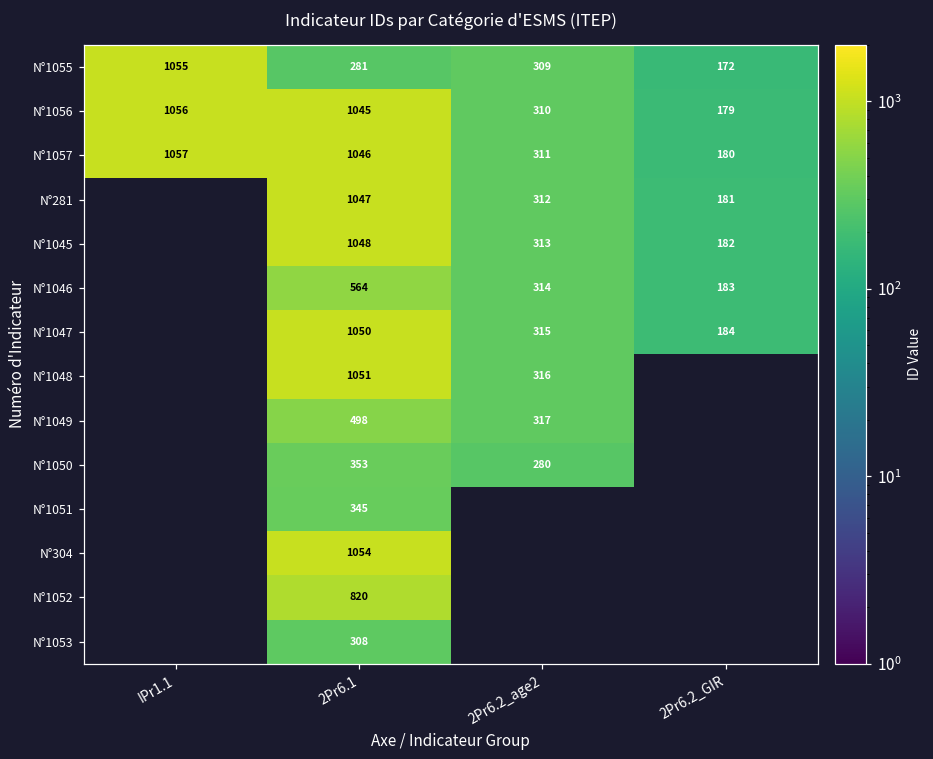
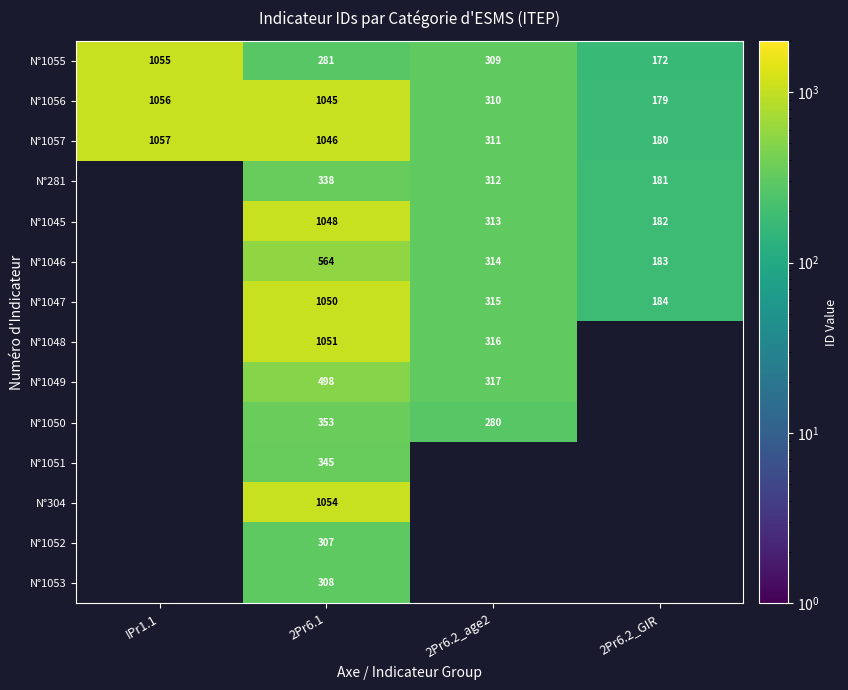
N°281, 2Pr6.1: 1047 -> 338
N°1052, 2Pr6.1: 820 -> 307
